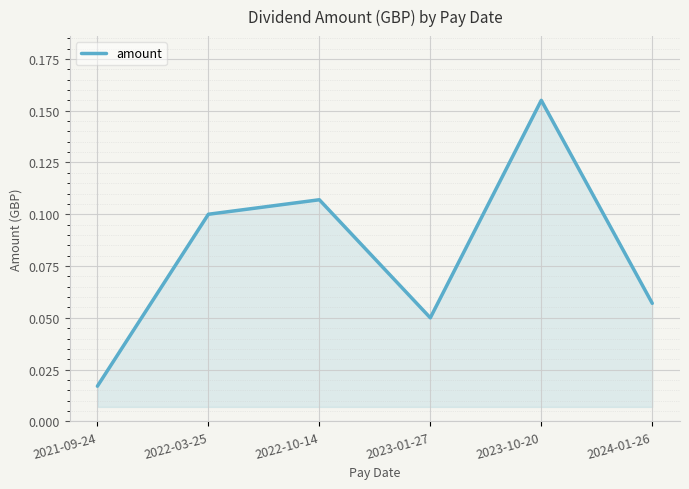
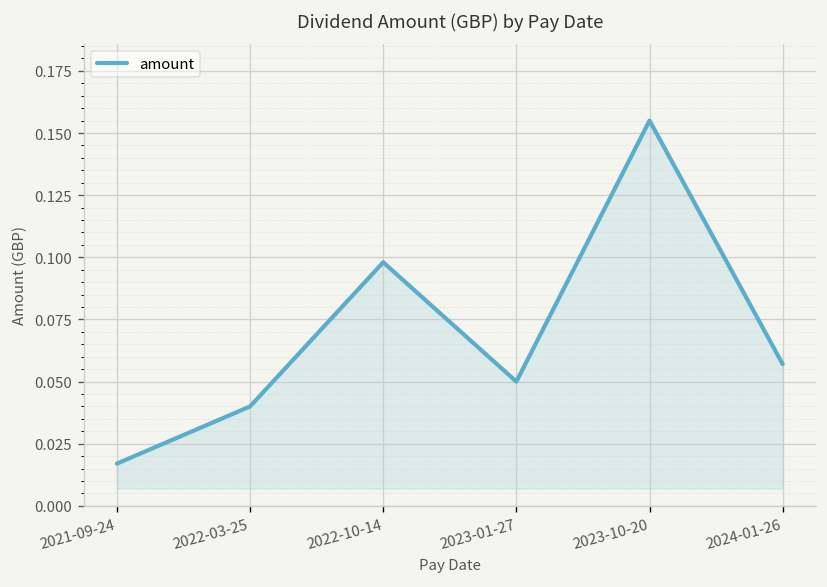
2022-03-25: 0.10 -> 0.04
2022-10-14: 0.107 -> 0.098
